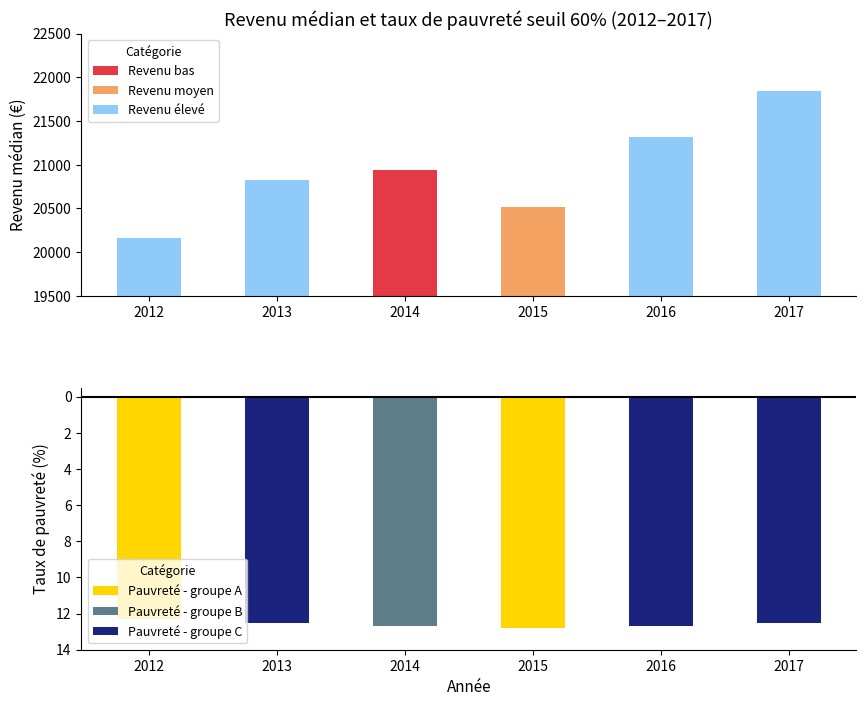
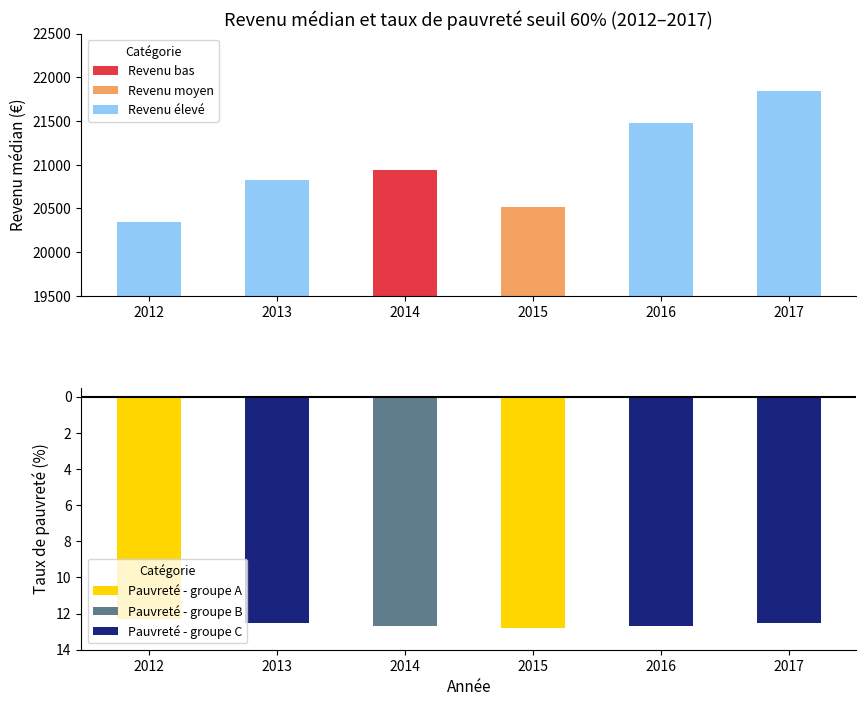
Revenu médian et taux de pauvreté seuil 60% (2012–2017), 2012: 20200 -> 20300
Revenu médian et taux de pauvreté seuil 60% (2012–2017), 2016: 21300 -> 21500
